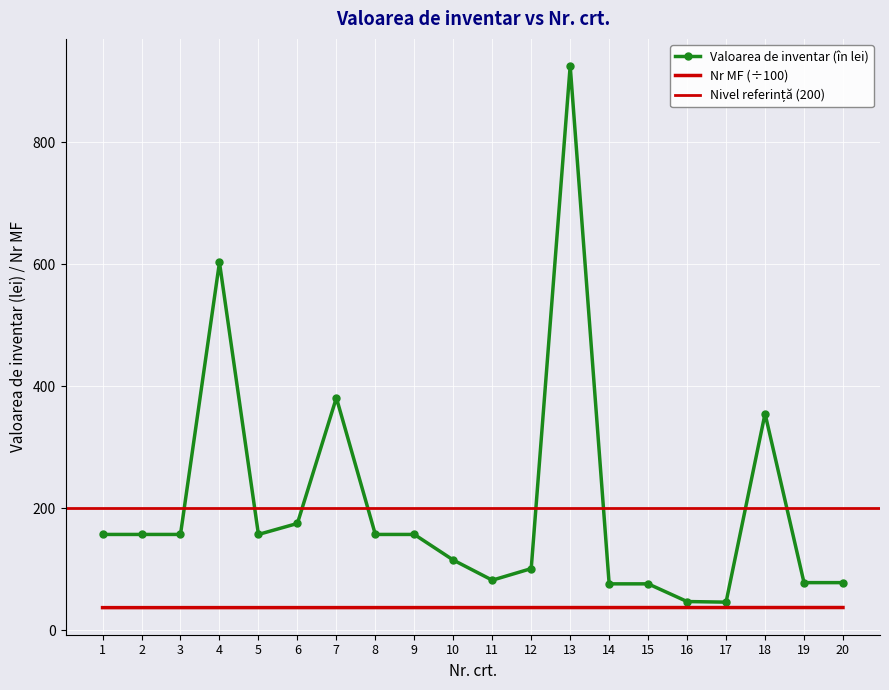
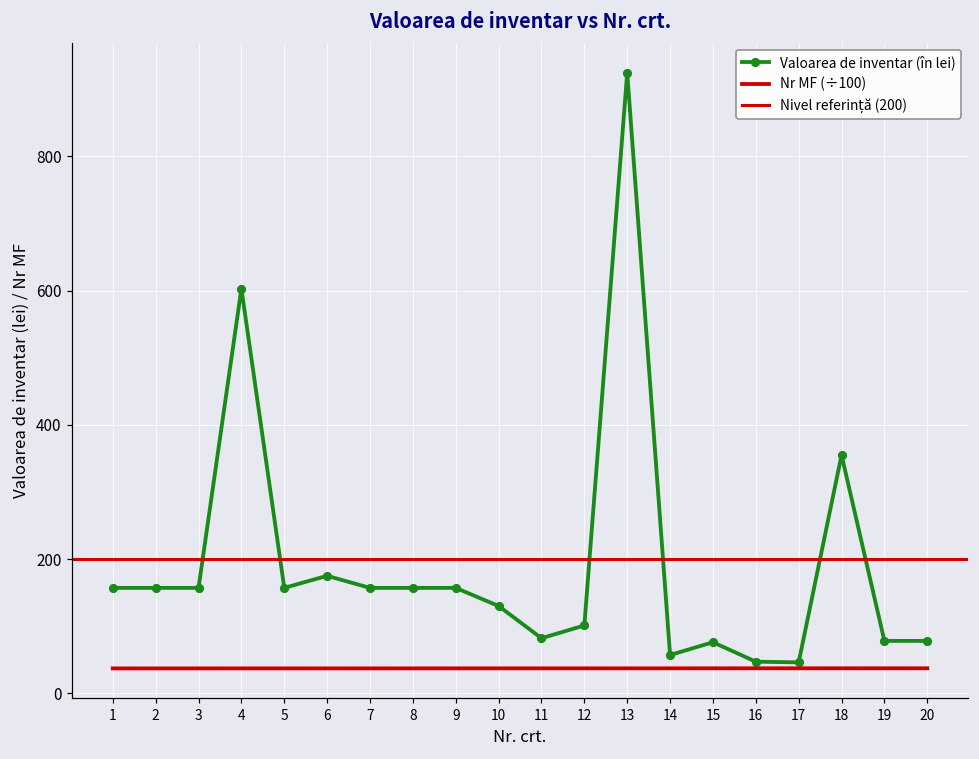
Valoarea de inventar (în lei), 7: 380 -> 160
Valoarea de inventar (în lei), 10: 120 -> 130
Valoarea de inventar (în lei), 14: 80 -> 60
